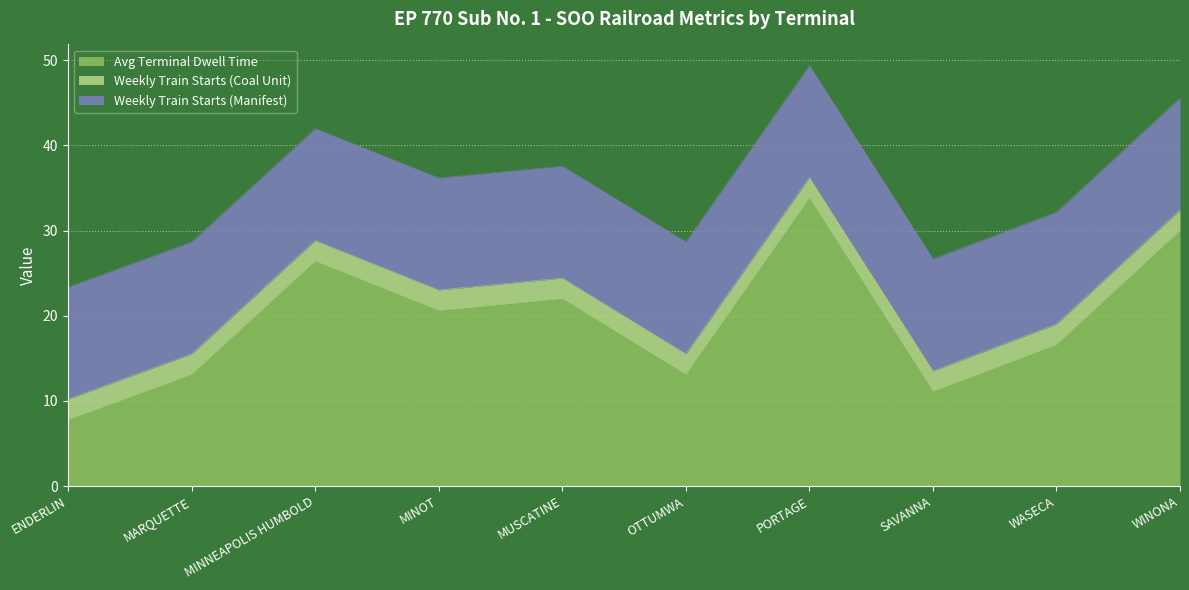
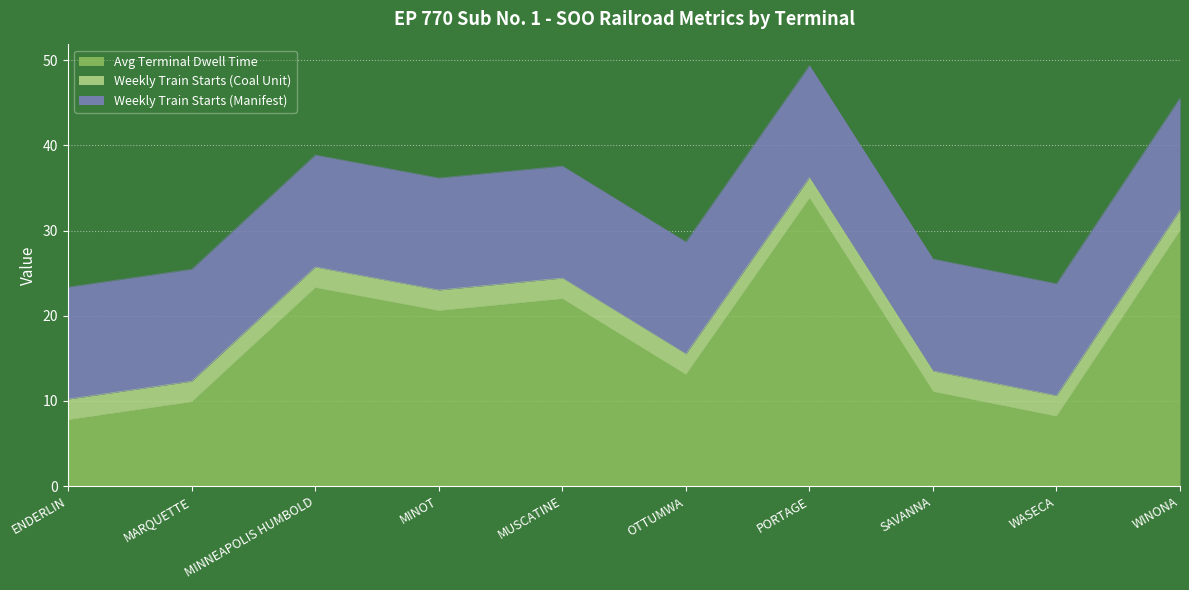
Avg Terminal Dwell Time, MARQUETTE: 13 -> 10
Avg Terminal Dwell Time, MINNEAPOLIS HUMBOLD: 26 -> 23
Avg Terminal Dwell Time, WASECA: 17 -> 8
